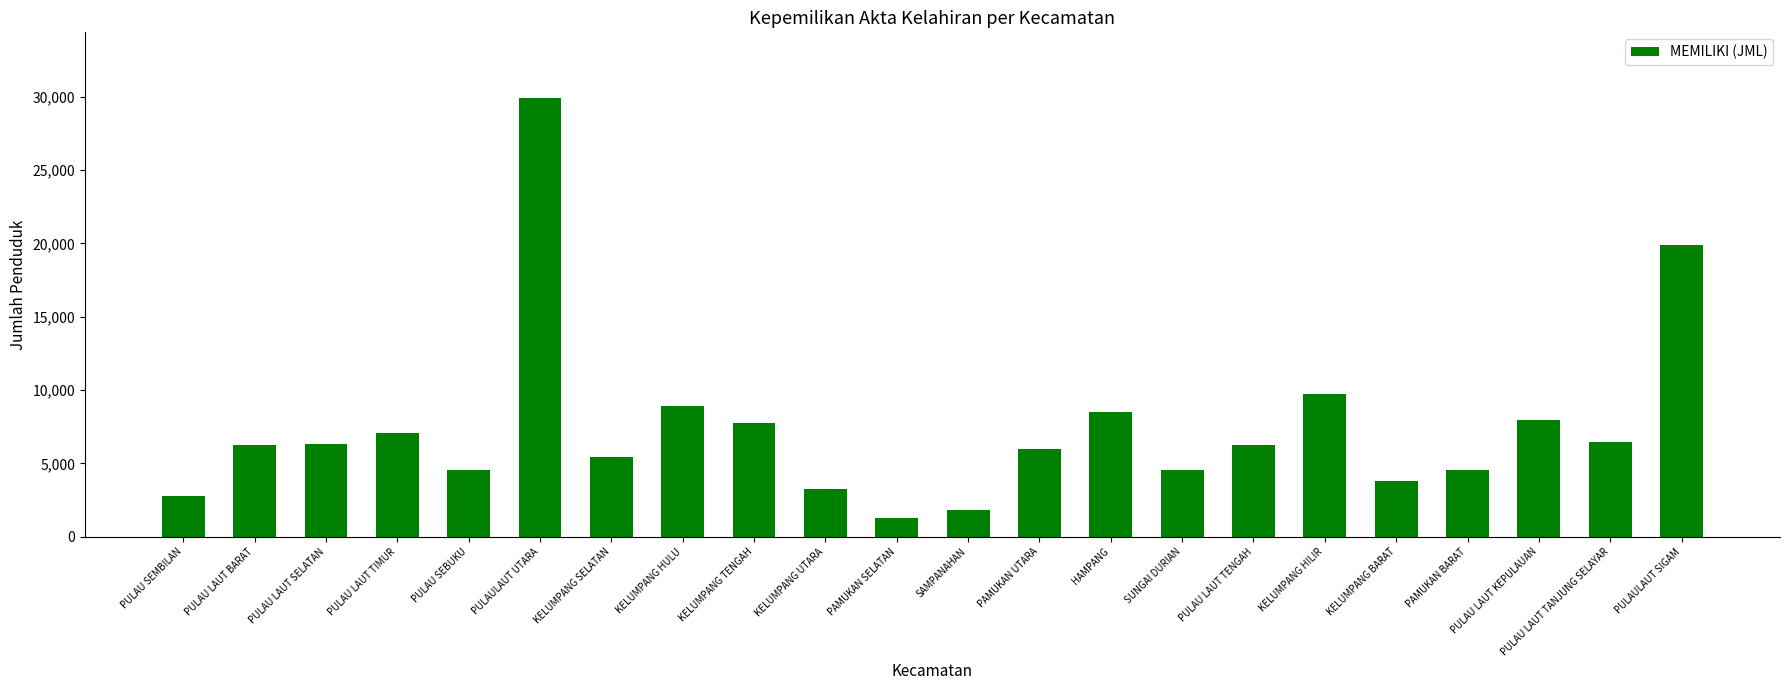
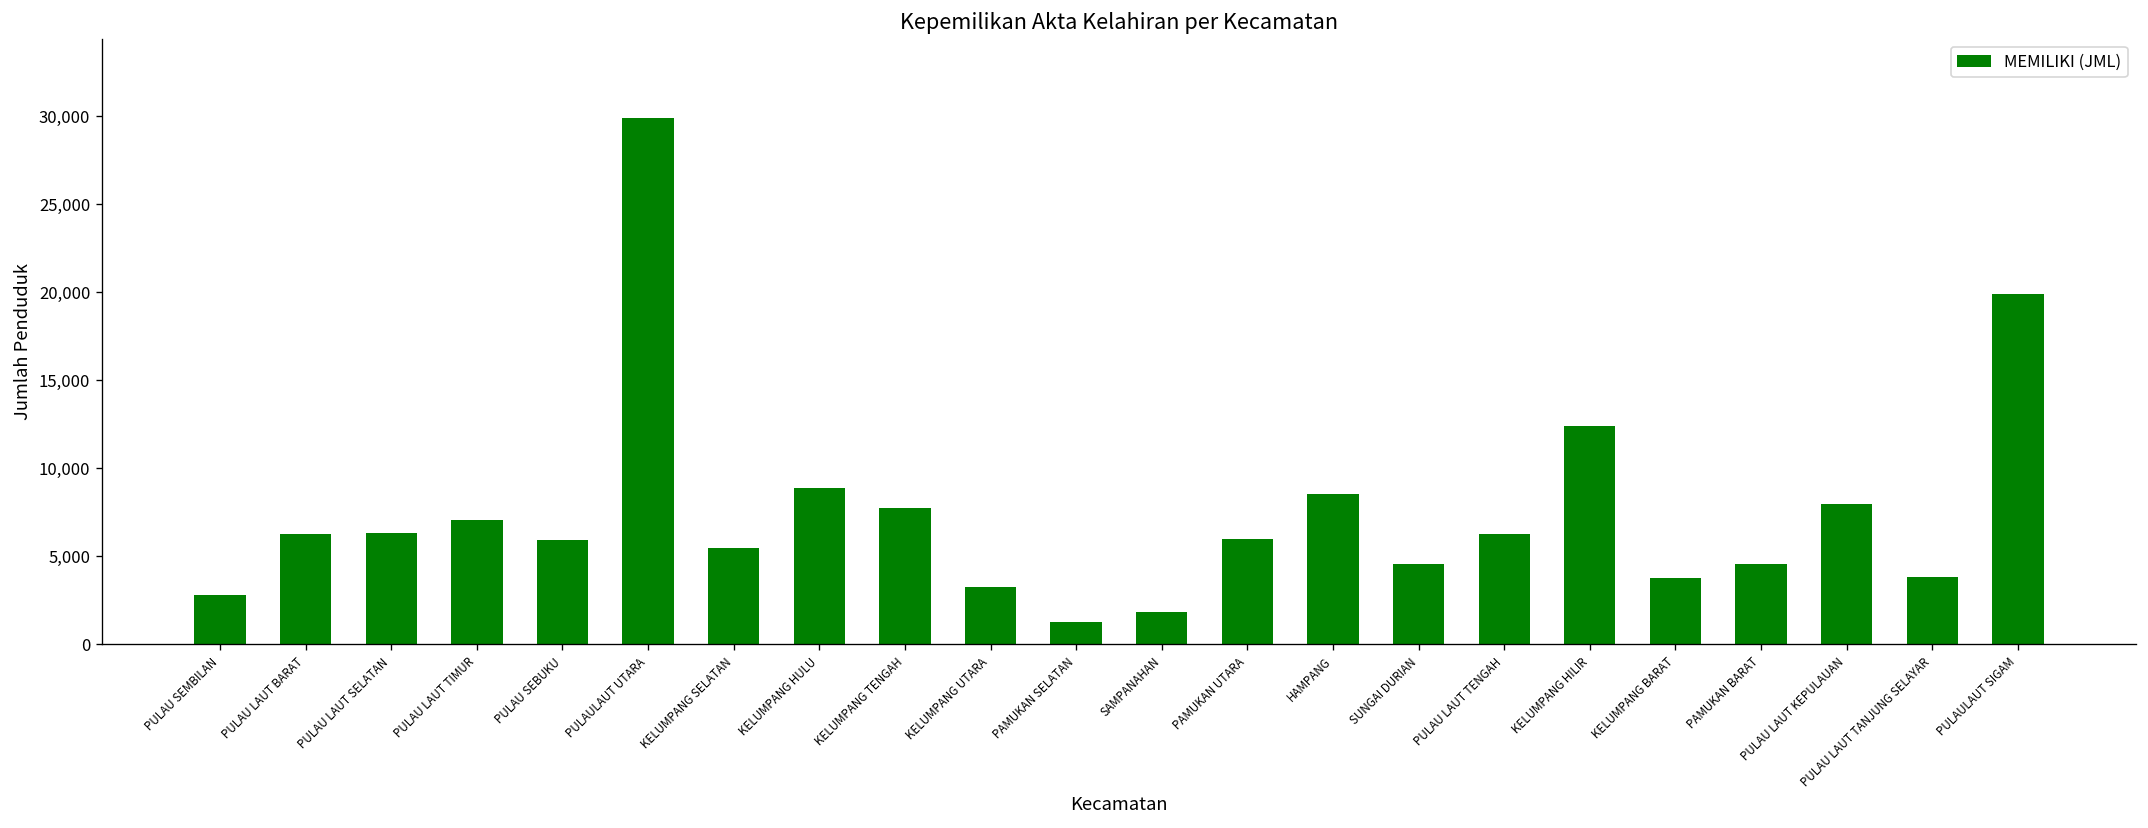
PULAU SEBUKU: 4,500 -> 5,900
KELUMPANG HILIR: 9,700 -> 12,400
PULAU LAUT TANJUNG SELAYAR: 6,500 -> 3,800
